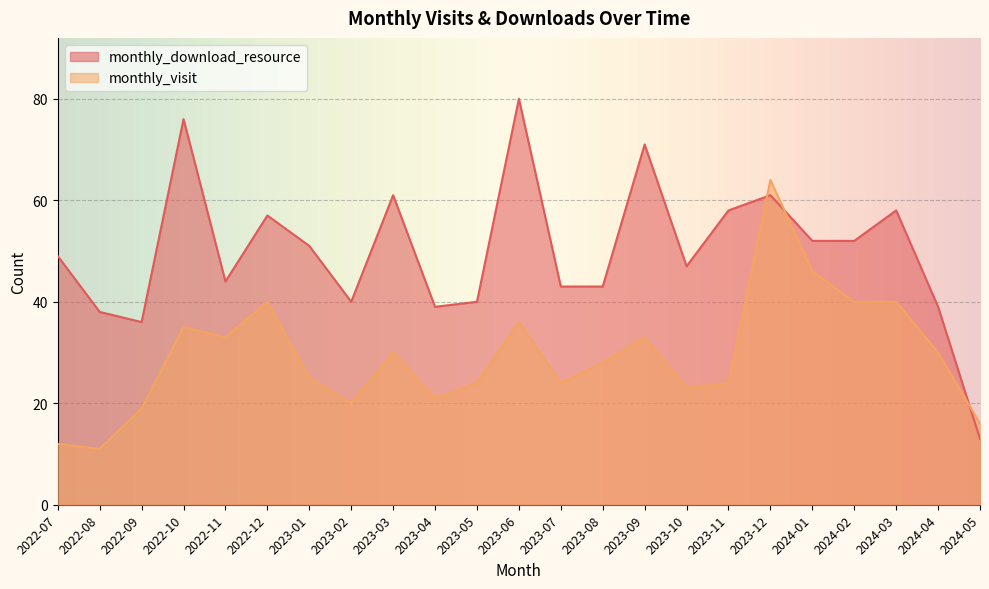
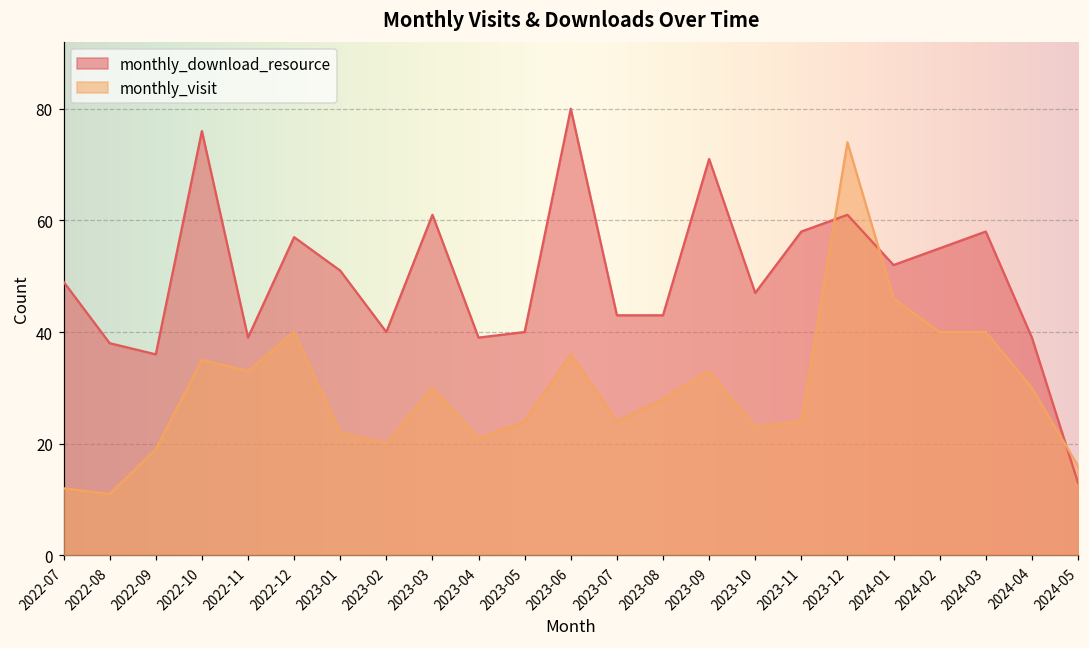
monthly_download_resource, 2022-11: 44 -> 39
monthly_visit, 2023-01: 25 -> 22
monthly_visit, 2023-12: 64 -> 74
monthly_download_resource, 2024-02: 52 -> 55
